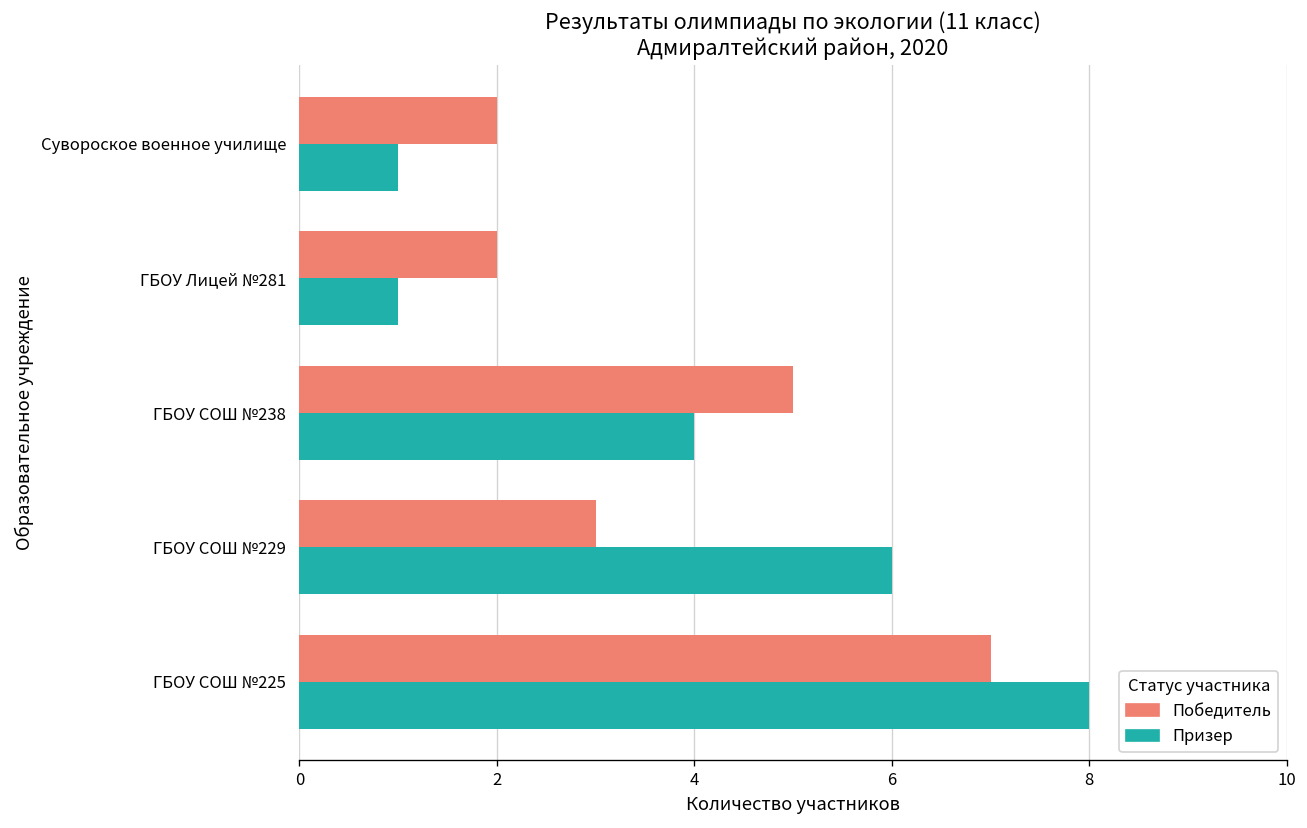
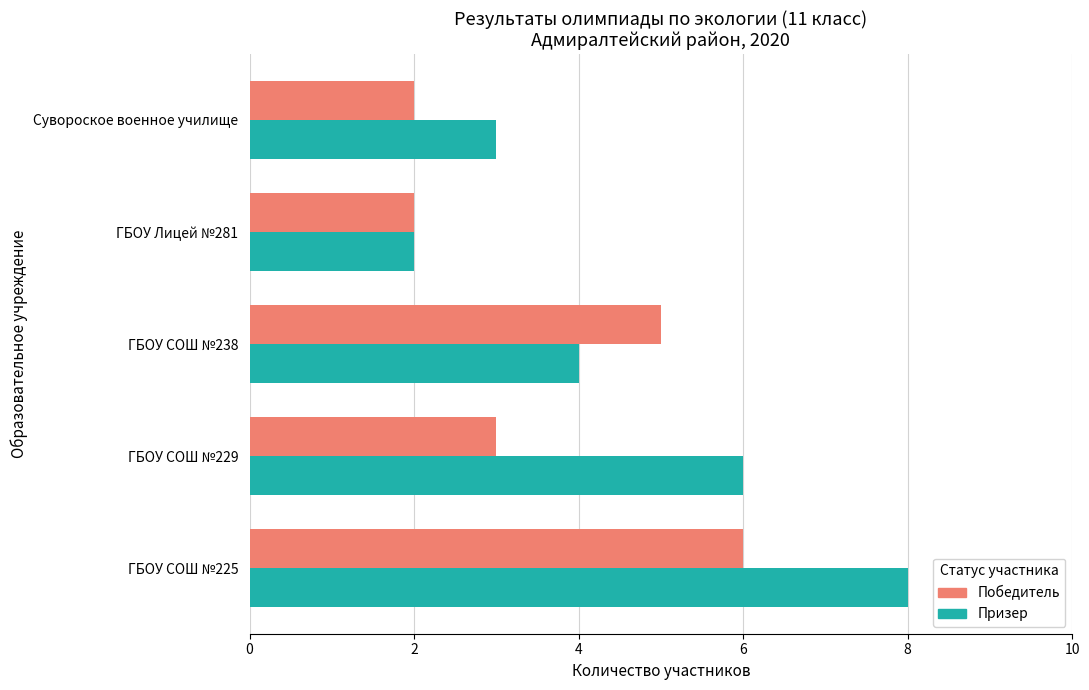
Призер, Сувороское военное училище: 1 -> 3
Призер, ГБОУ Лицей №281: 1 -> 2
Победитель, ГБОУ СОШ №225: 7 -> 6
